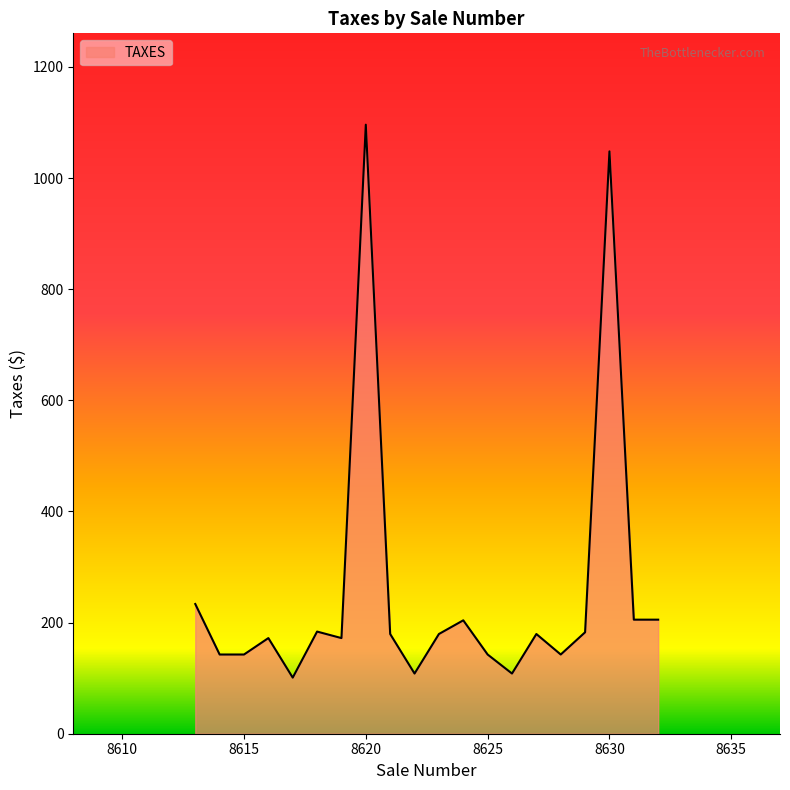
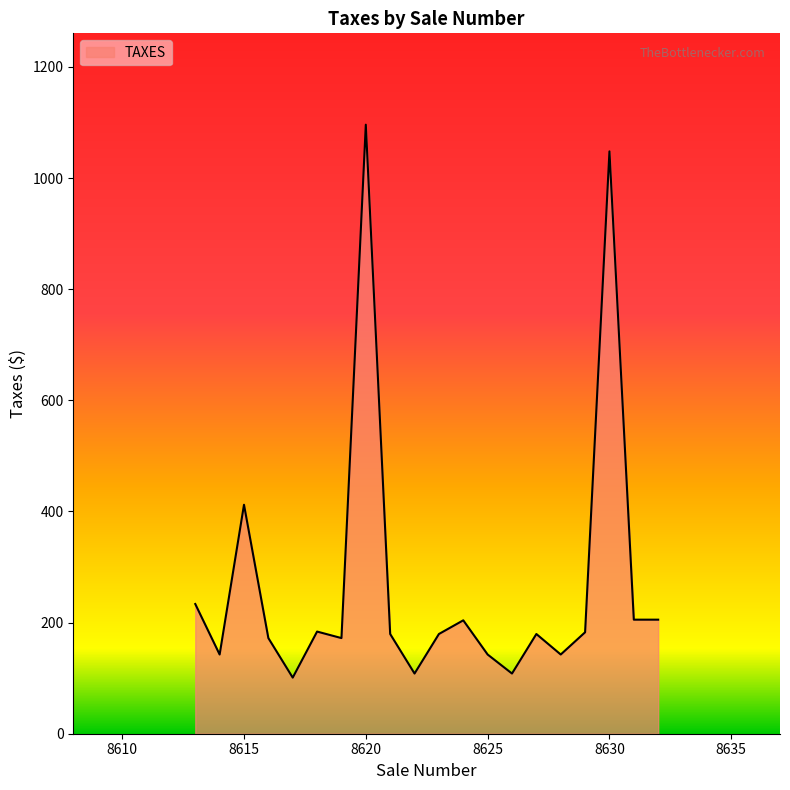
8615: 140 -> 410
